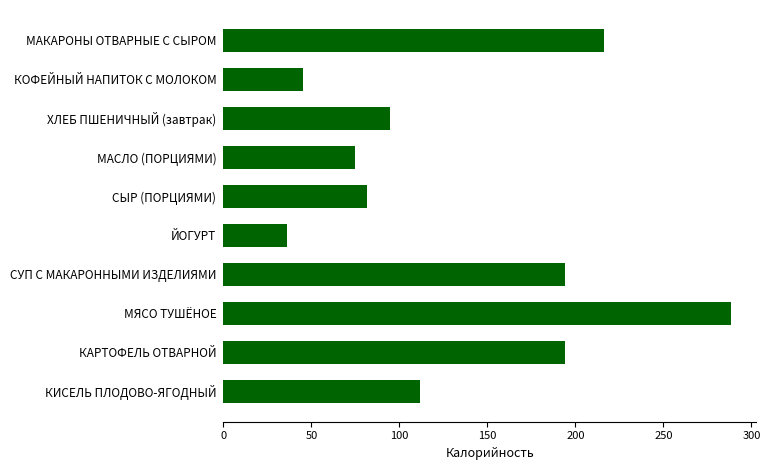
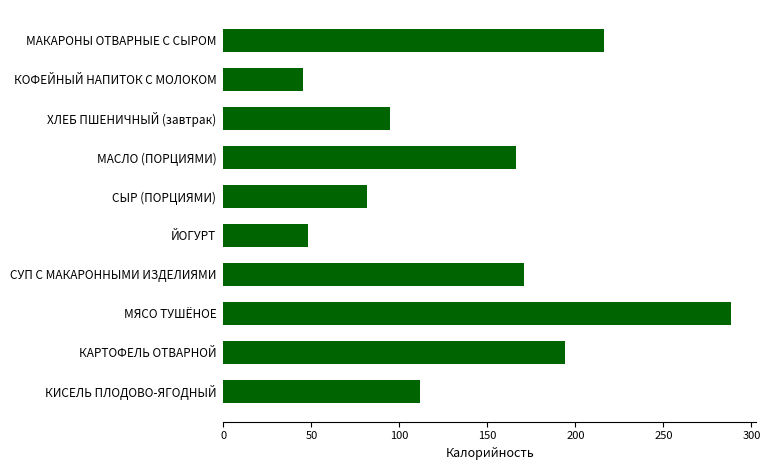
МАСЛО (ПОРЦИЯМИ): 75 -> 166
ЙОГУРТ: 36 -> 48
СУП С МАКАРОННЫМИ ИЗДЕЛИЯМИ: 194 -> 171
